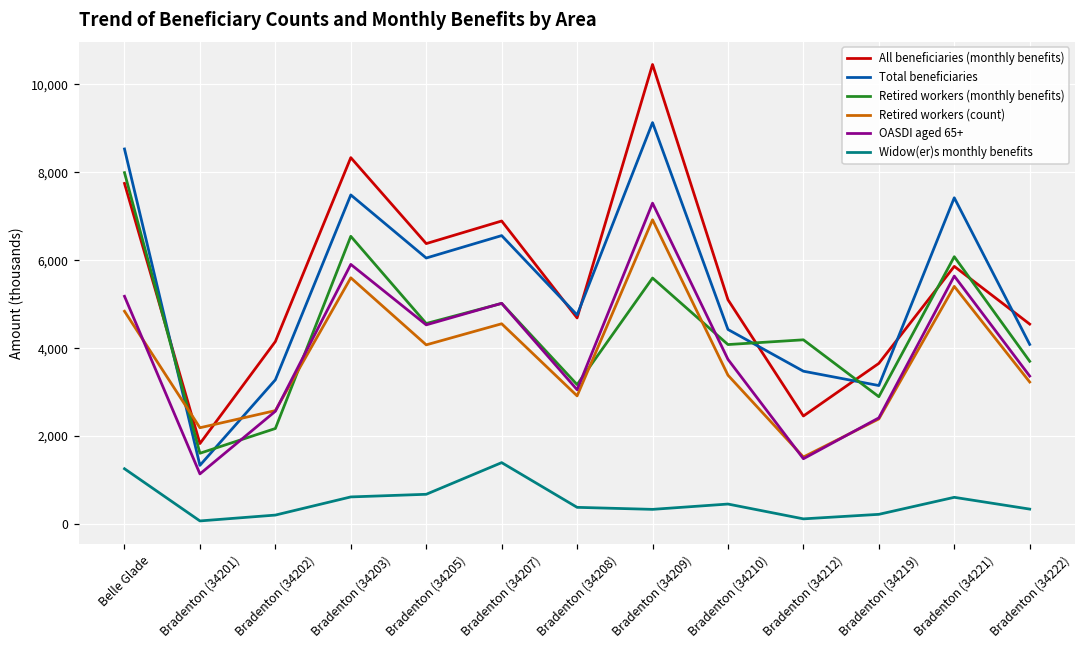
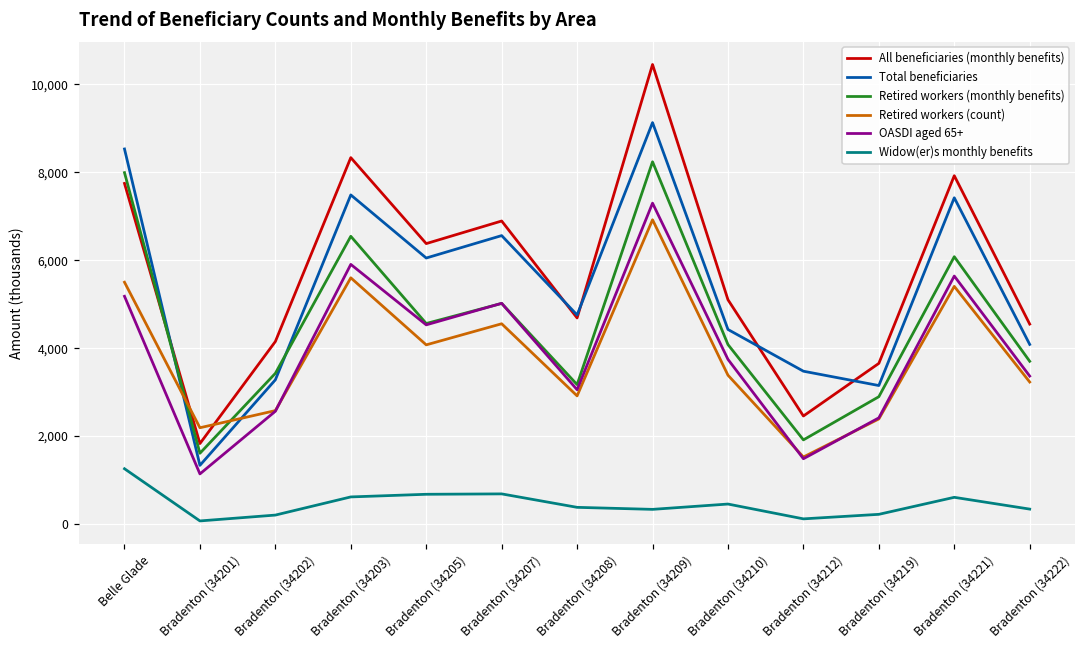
Retired workers (count), Belle Glade: 4,800 -> 5,500
Retired workers (monthly benefits), Bradenton (34202): 2,200 -> 3,400
Widow(er)s monthly benefits, Bradenton (34207): 1,400 -> 700
Retired workers (monthly benefits), Bradenton (34209): 5,600 -> 8,200
Retired workers (monthly benefits), Bradenton (34212): 4,200 -> 1,900
All beneficiaries (monthly benefits), Bradenton (34221): 5,900 -> 7,900
